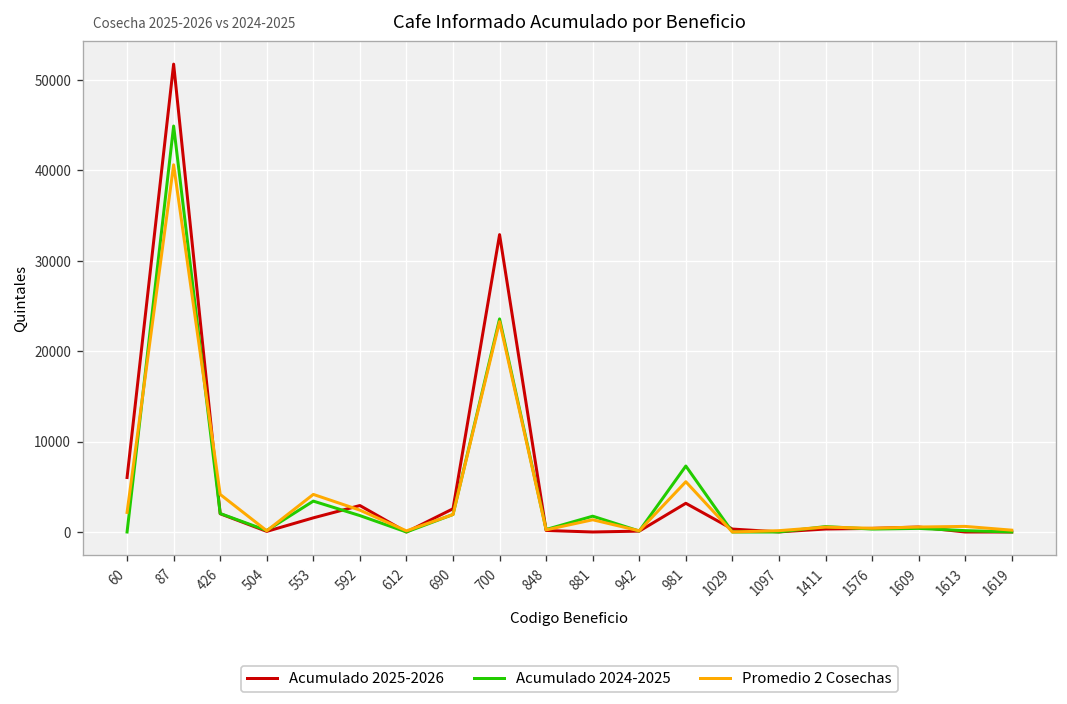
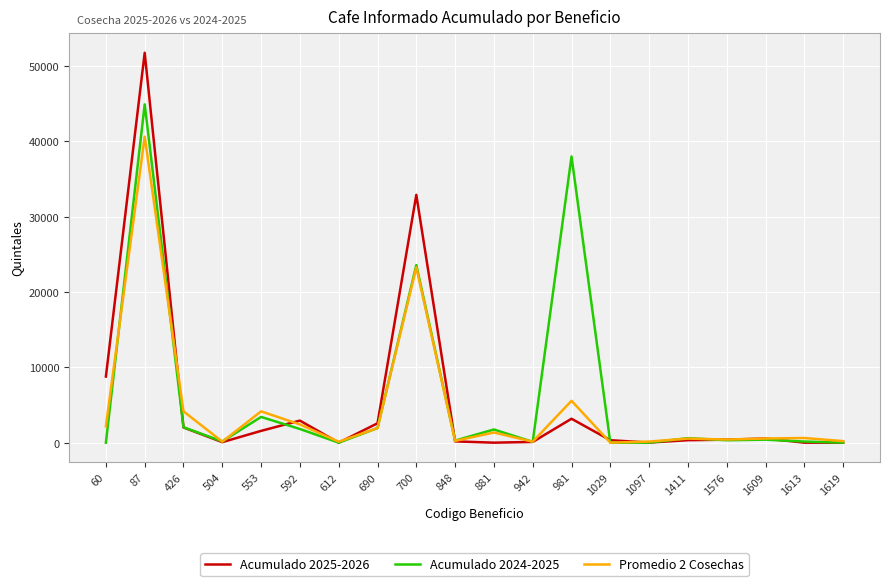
Acumulado 2025-2026, 60: 6000 -> 9000
Acumulado 2024-2025, 981: 7000 -> 38000
